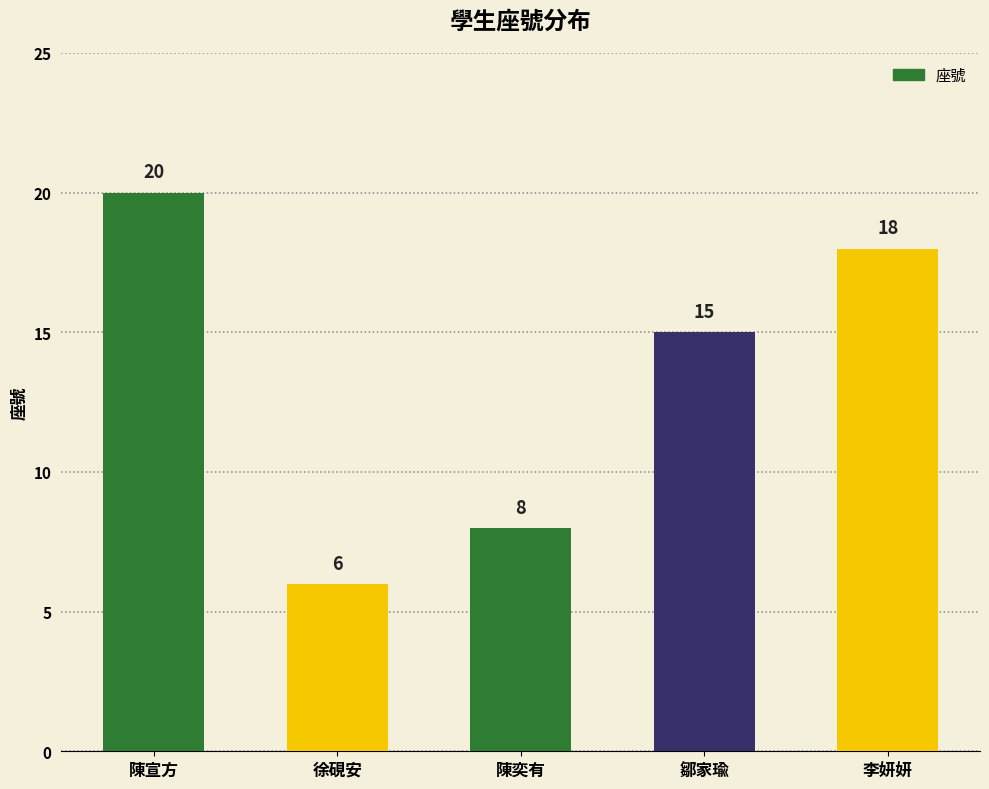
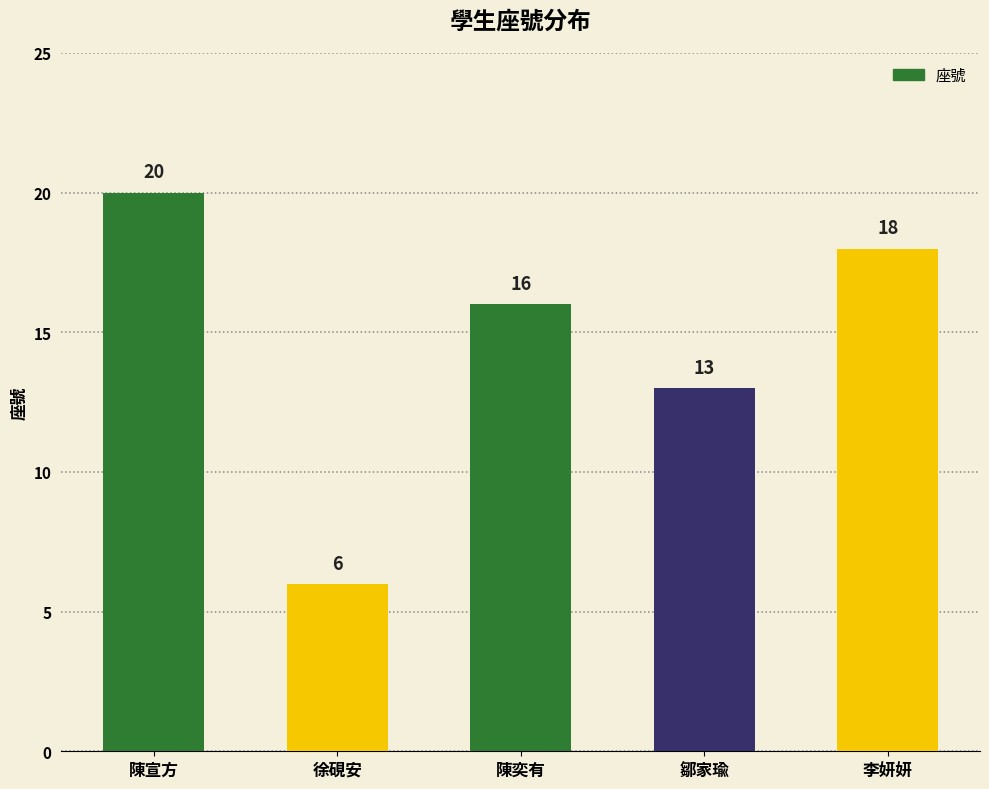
陳奕有: 8 -> 16
鄒家瑜: 15 -> 13
